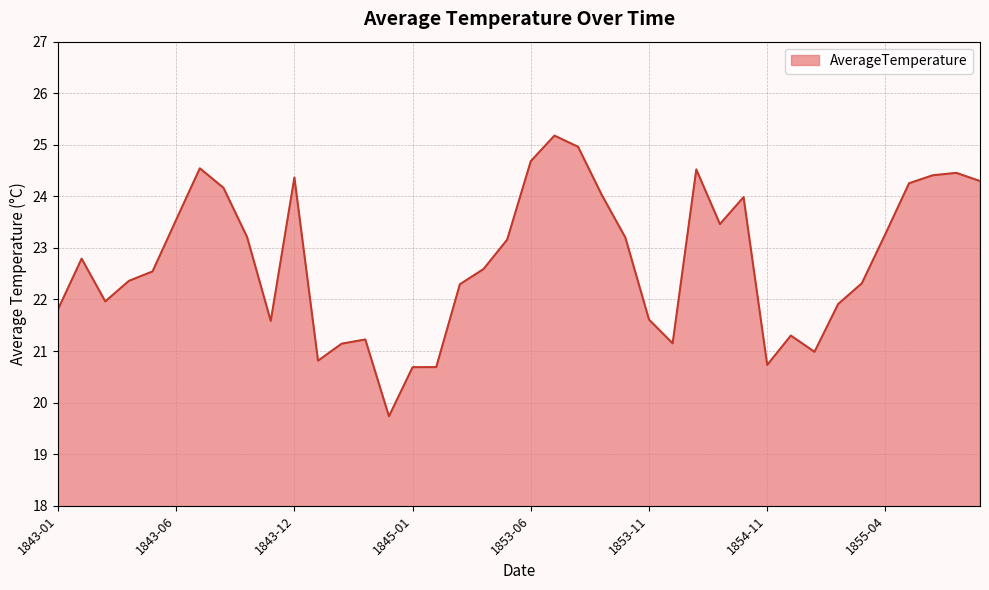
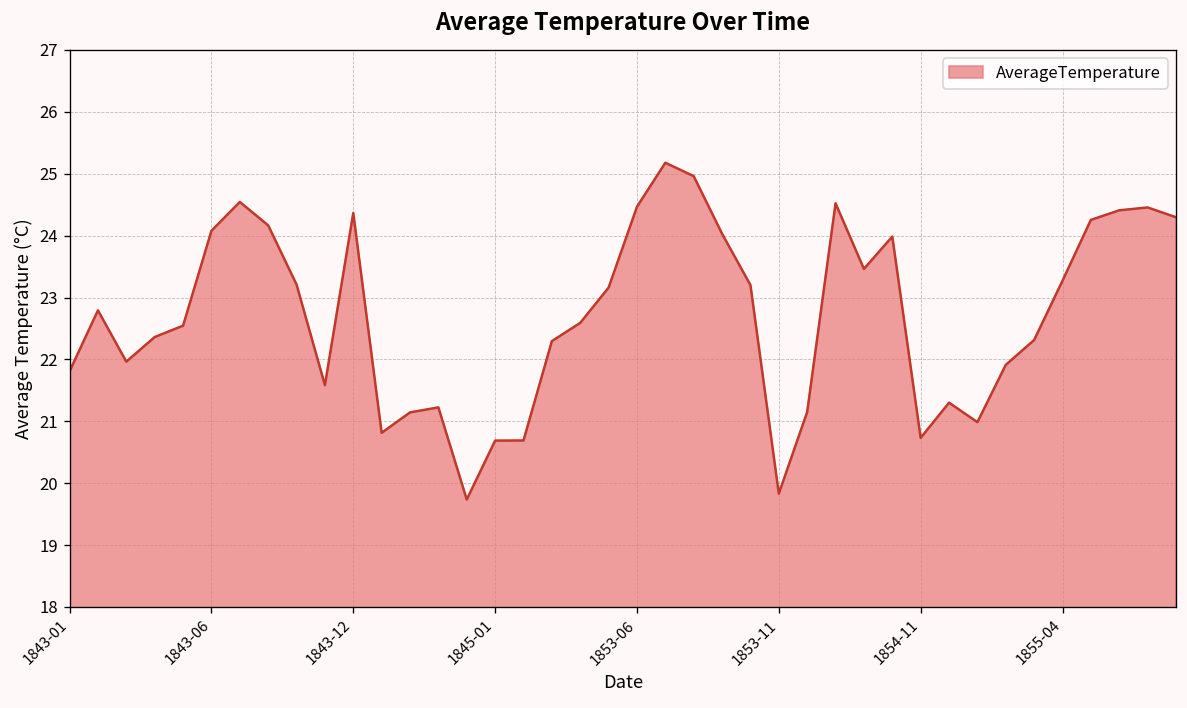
1843-06: 23.5 -> 24.1
1853-06: 24.7 -> 24.5
1853-11: 21.6 -> 19.8
